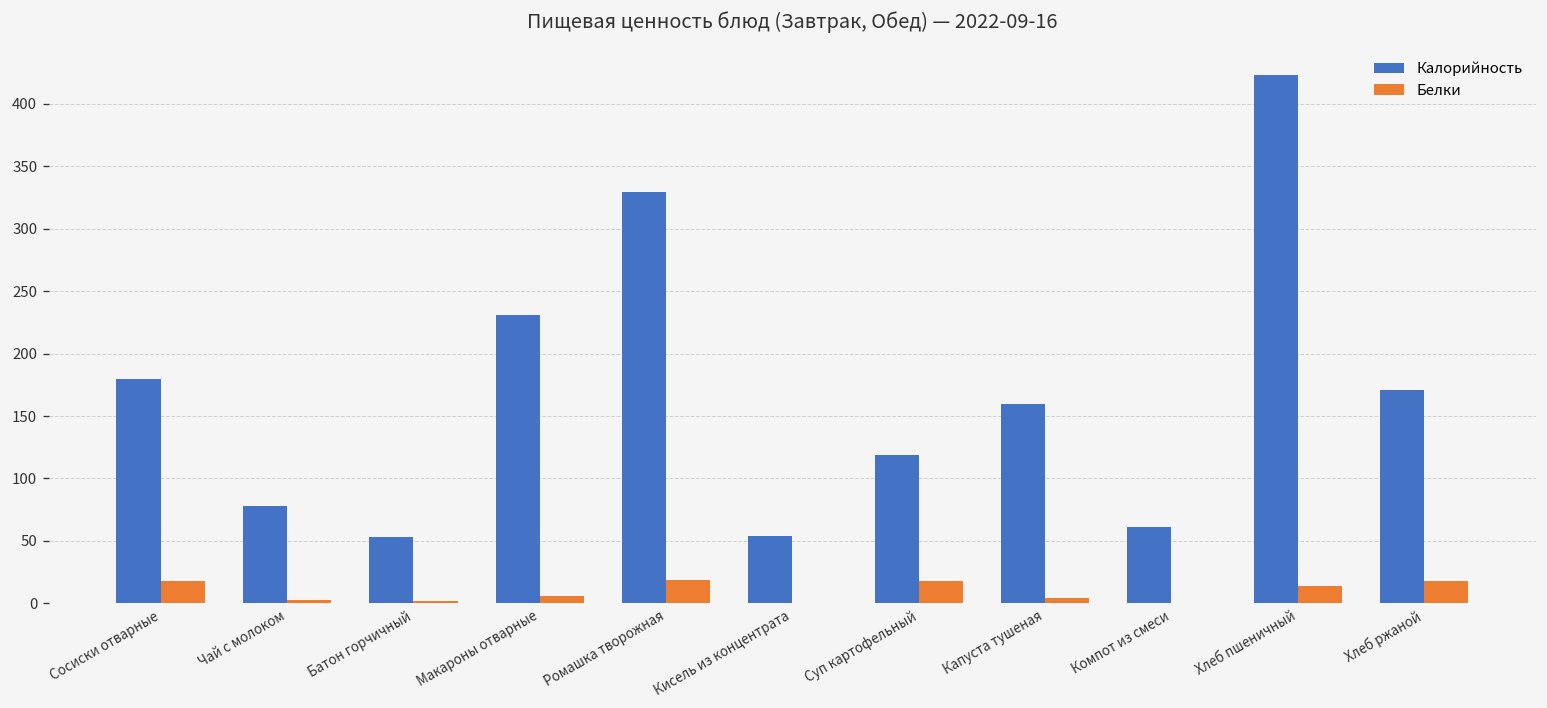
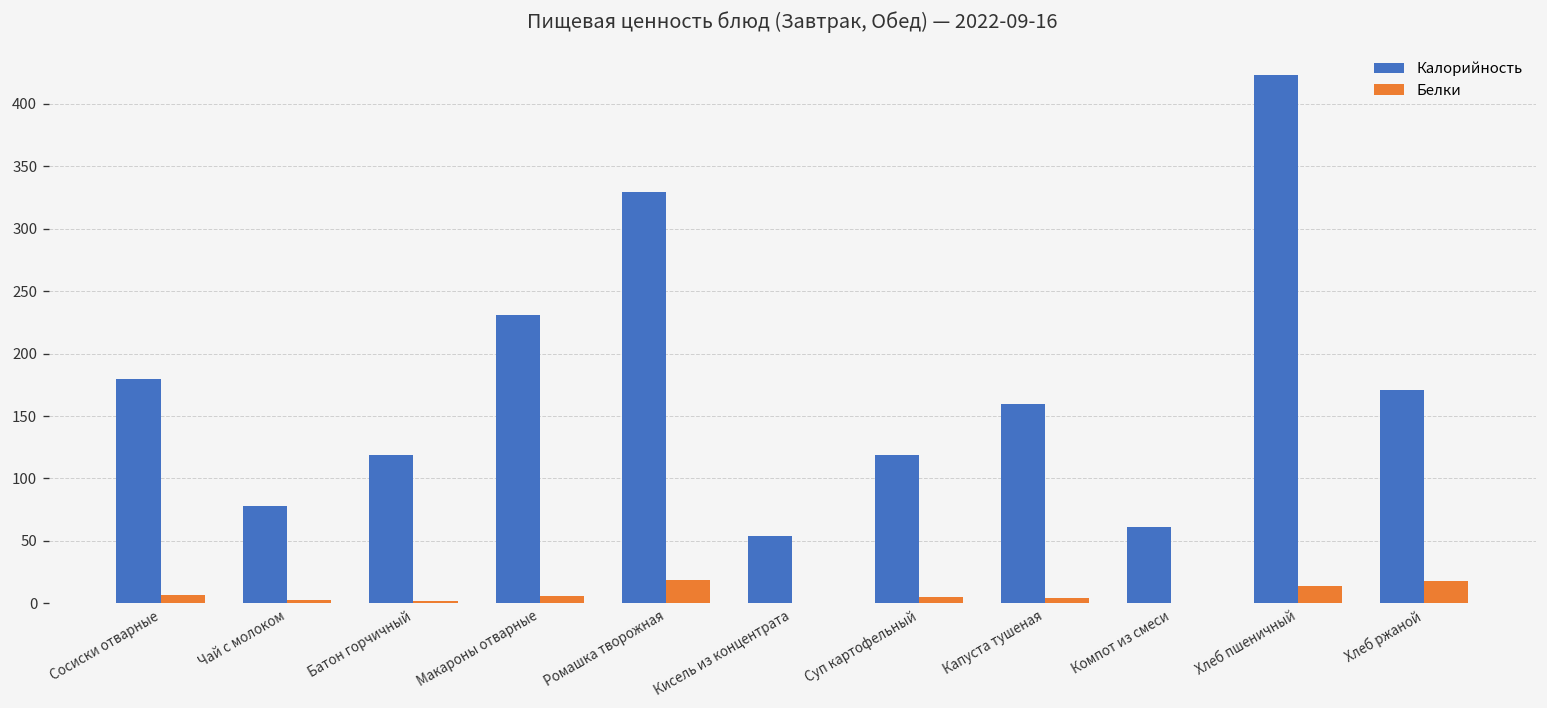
Белки, Сосиски отварные: 18 -> 7
Калорийность, Батон горчичный: 53 -> 119
Белки, Суп картофельный: 18 -> 5
